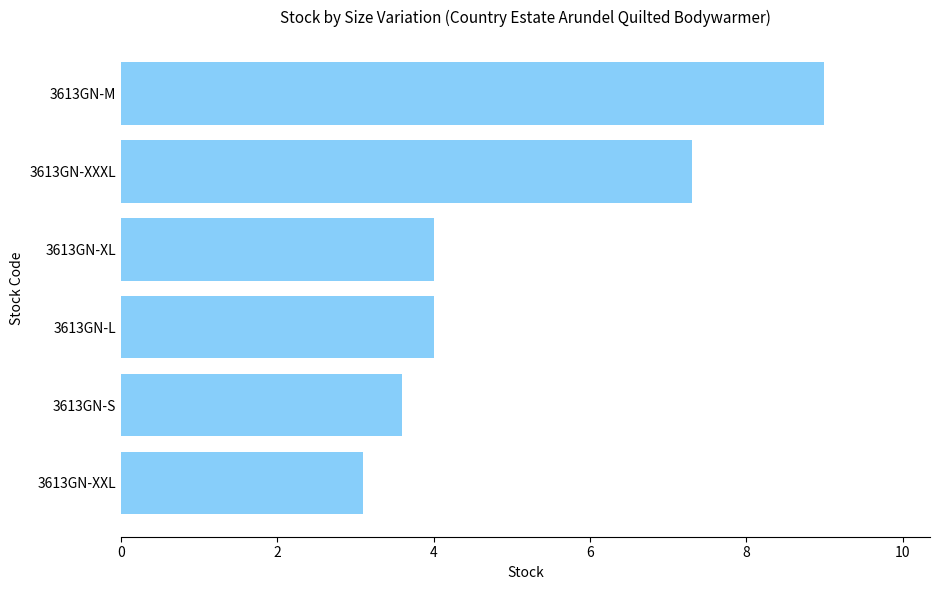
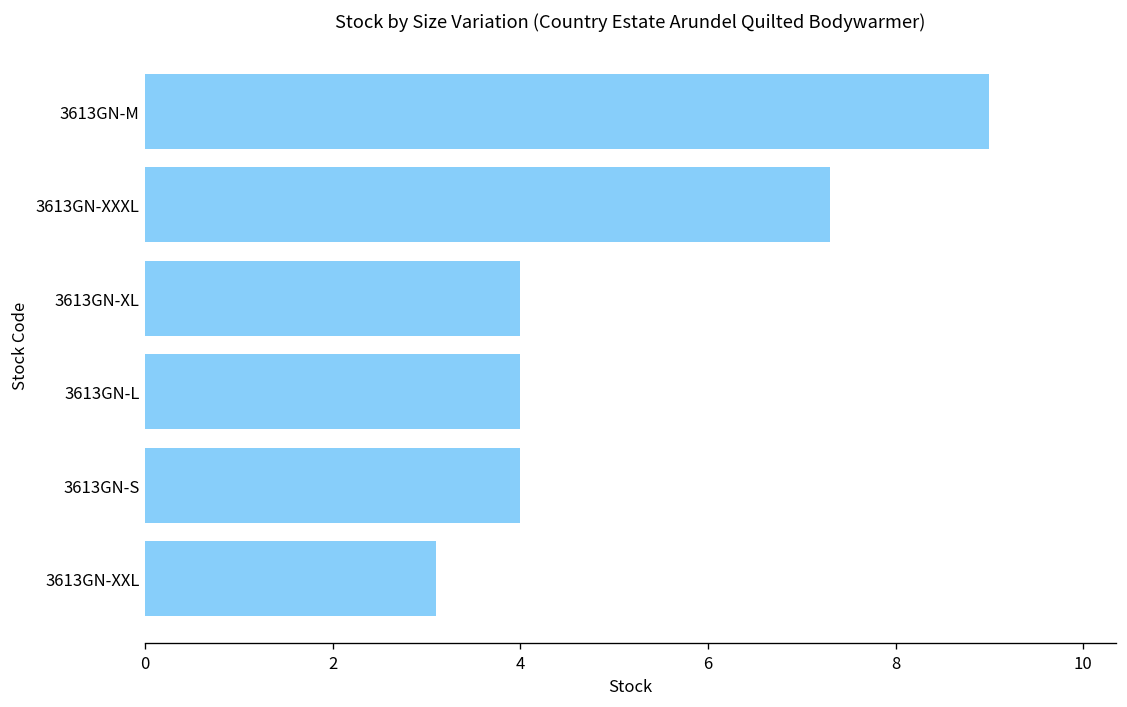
3613GN-S: 3.6 -> 4.0
